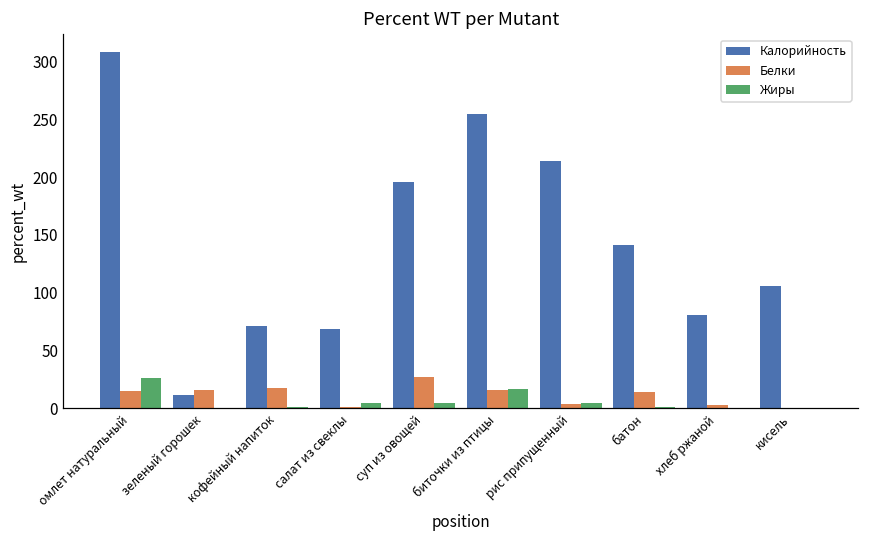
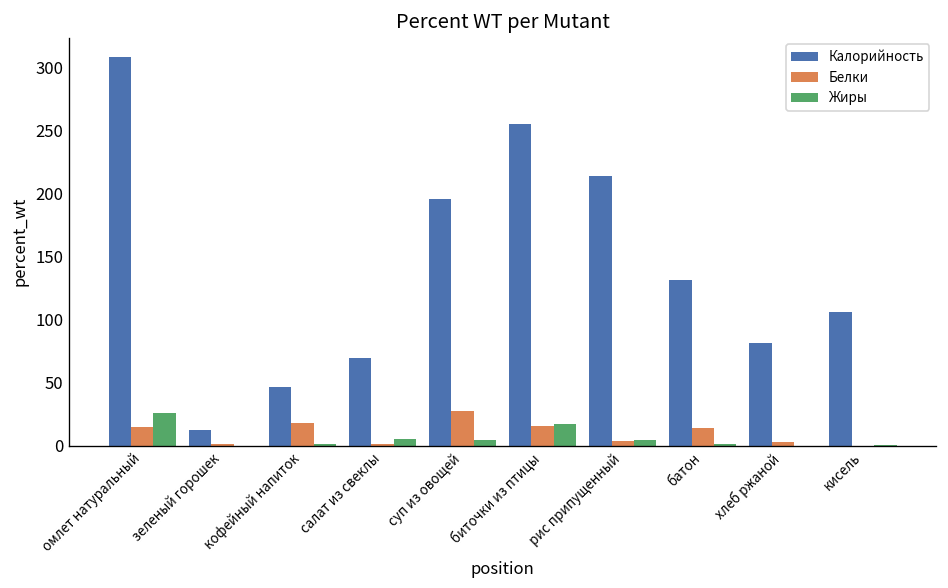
Белки, зеленый горошек: 16 -> 1
Калорийность, кофейный напиток: 71 -> 46
Калорийность, батон: 141 -> 131
